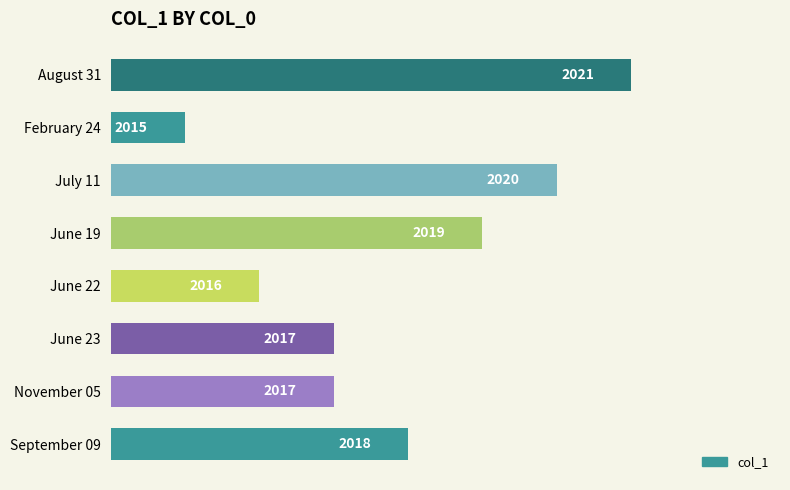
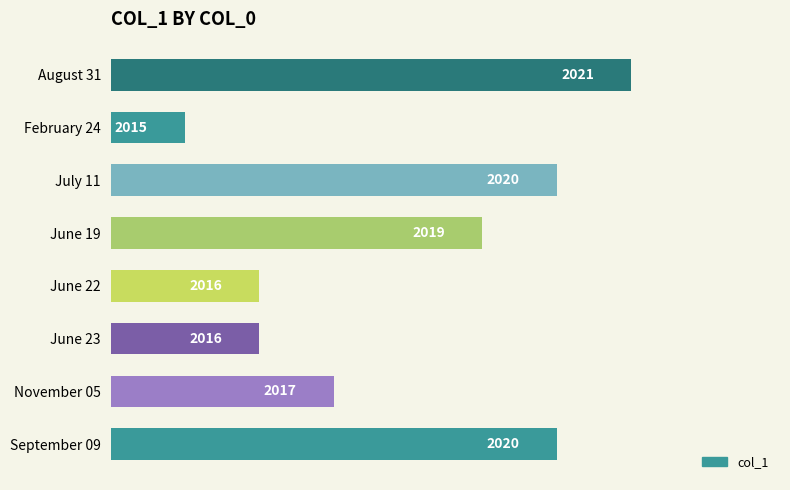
June 23: 2017 -> 2016
September 09: 2018 -> 2020
